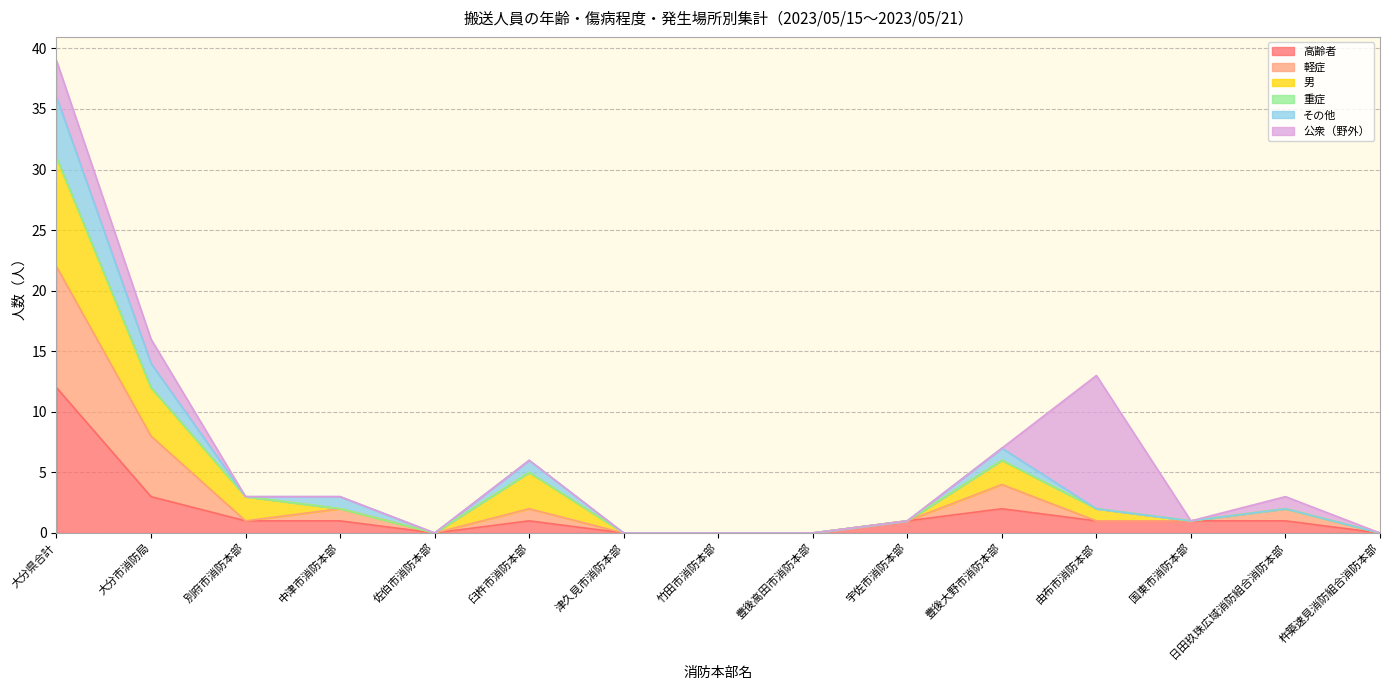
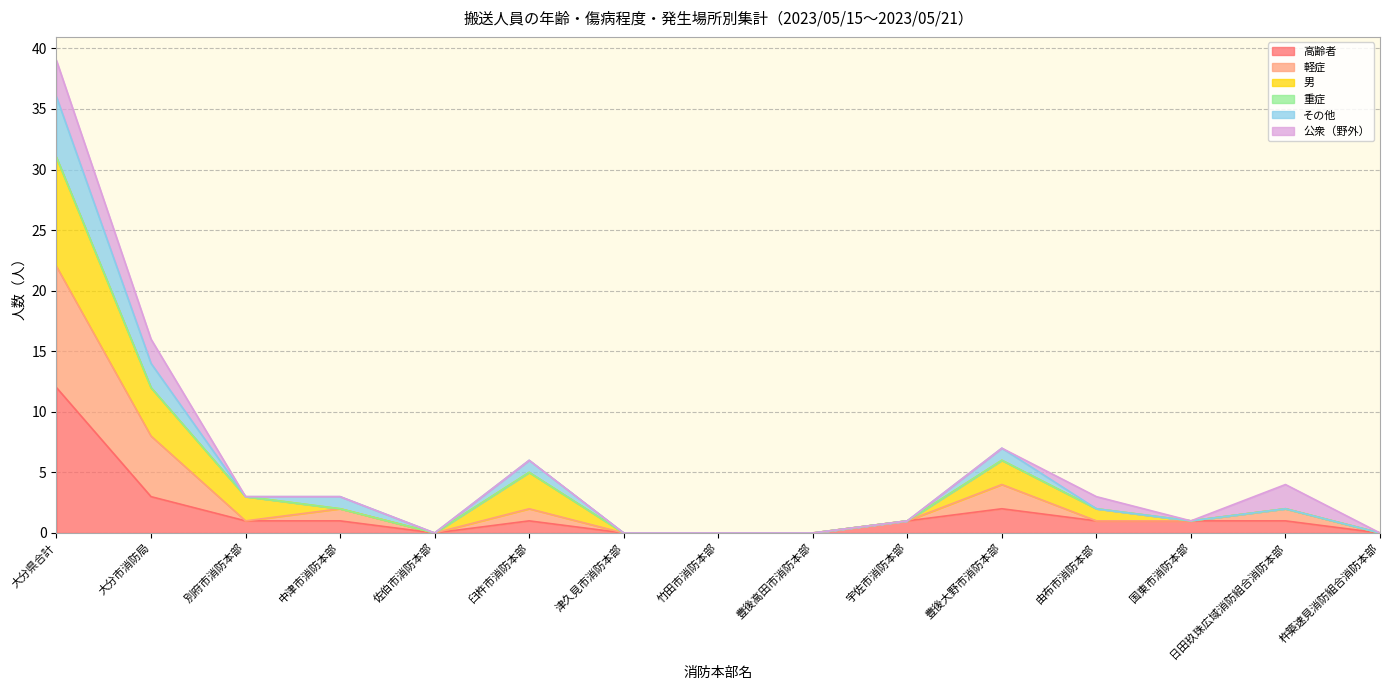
公衆（野外）, 由布市消防本部: 11 -> 1
公衆（野外）, 日田玖珠広域消防組合消防本部: 1 -> 2
